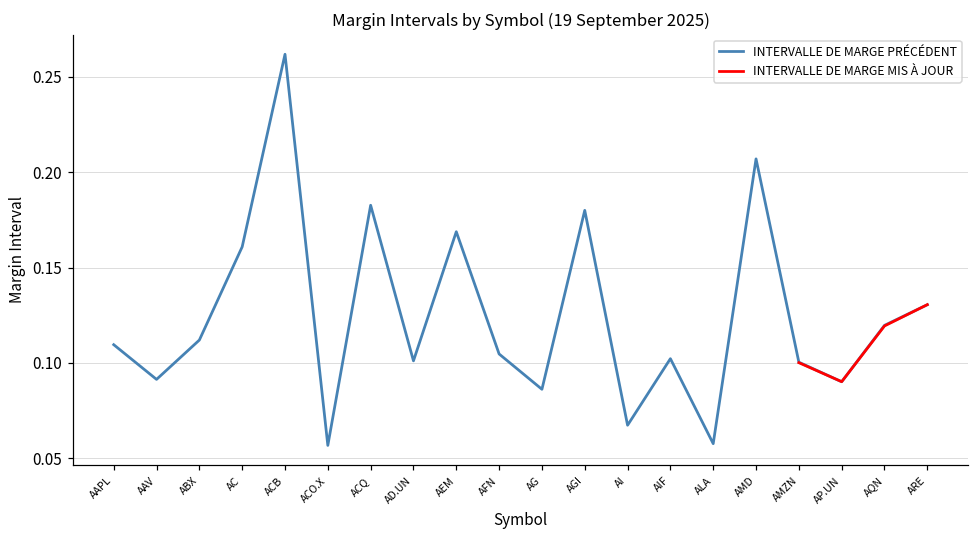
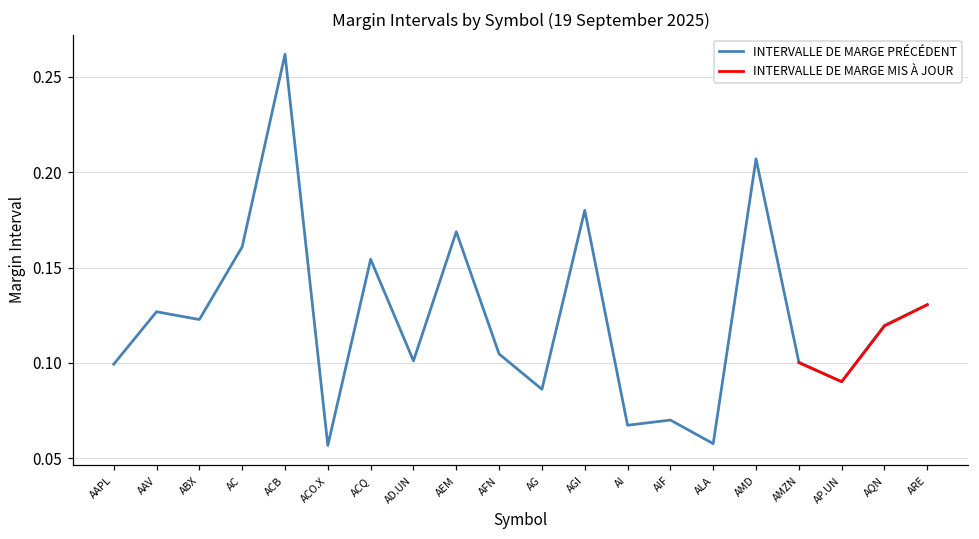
INTERVALLE DE MARGE PRÉCÉDENT, AAPL: 0.110 -> 0.099
INTERVALLE DE MARGE PRÉCÉDENT, AAV: 0.091 -> 0.127
INTERVALLE DE MARGE PRÉCÉDENT, ABX: 0.112 -> 0.123
INTERVALLE DE MARGE PRÉCÉDENT, ACQ: 0.183 -> 0.154
INTERVALLE DE MARGE PRÉCÉDENT, AIF: 0.102 -> 0.070
